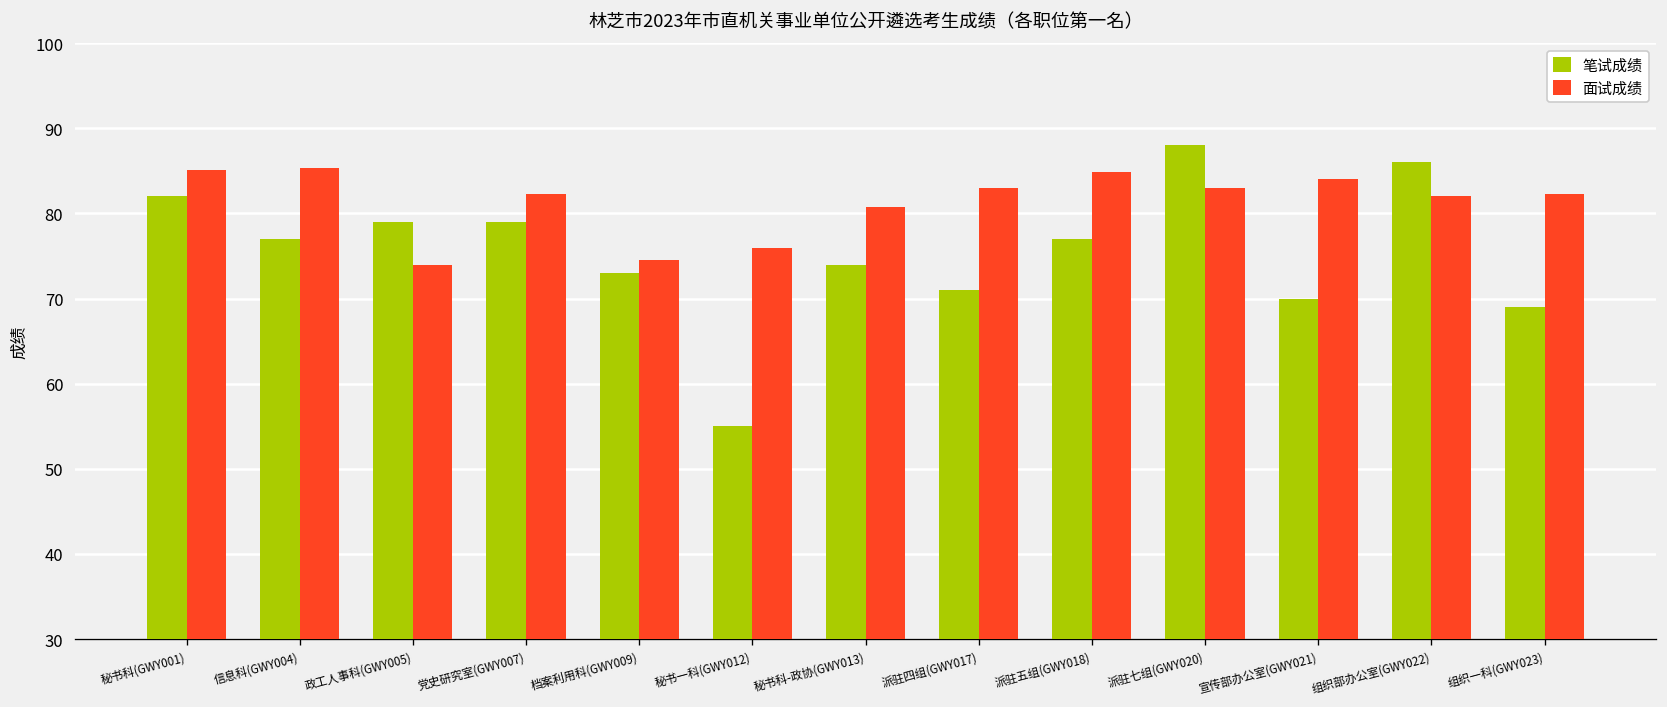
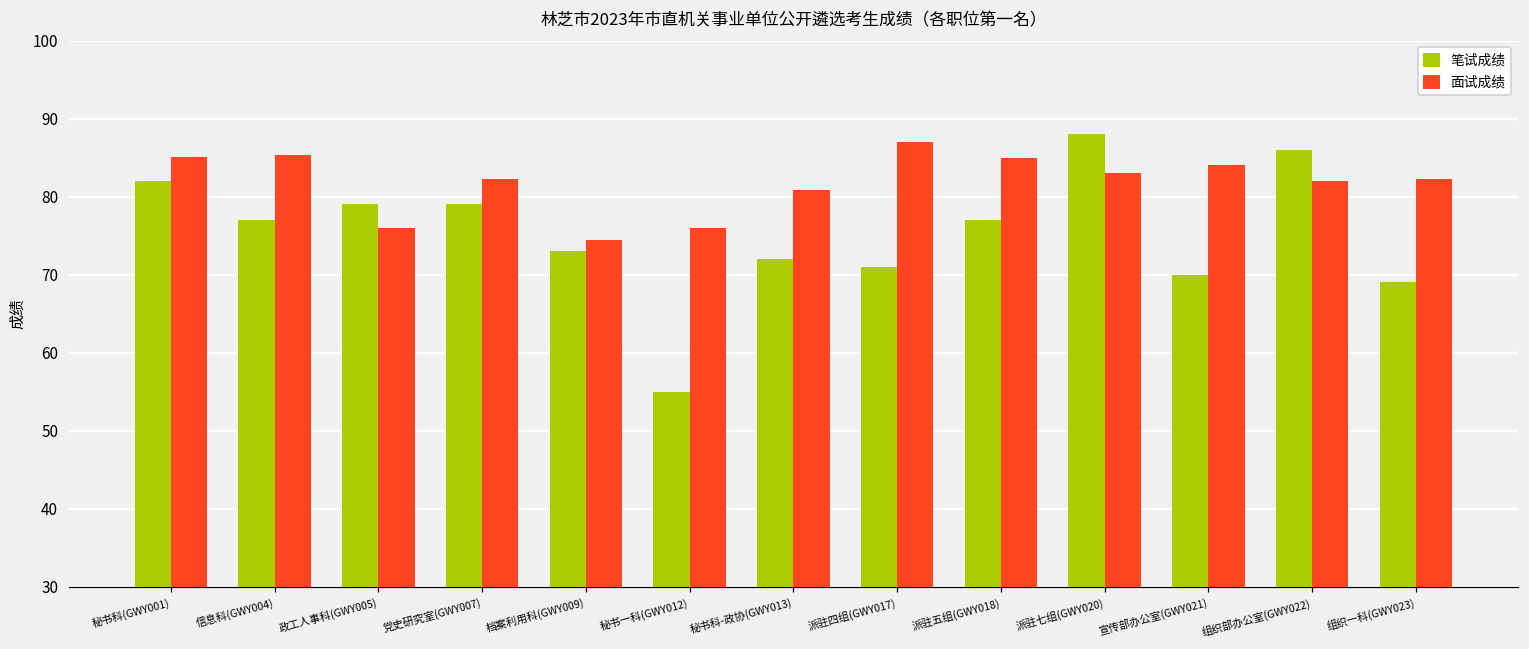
面试成绩, 政工人事科(GWY005): 74 -> 76
笔试成绩, 秘书科-政协(GWY013): 74 -> 72
面试成绩, 派驻四组(GWY017): 83 -> 87
